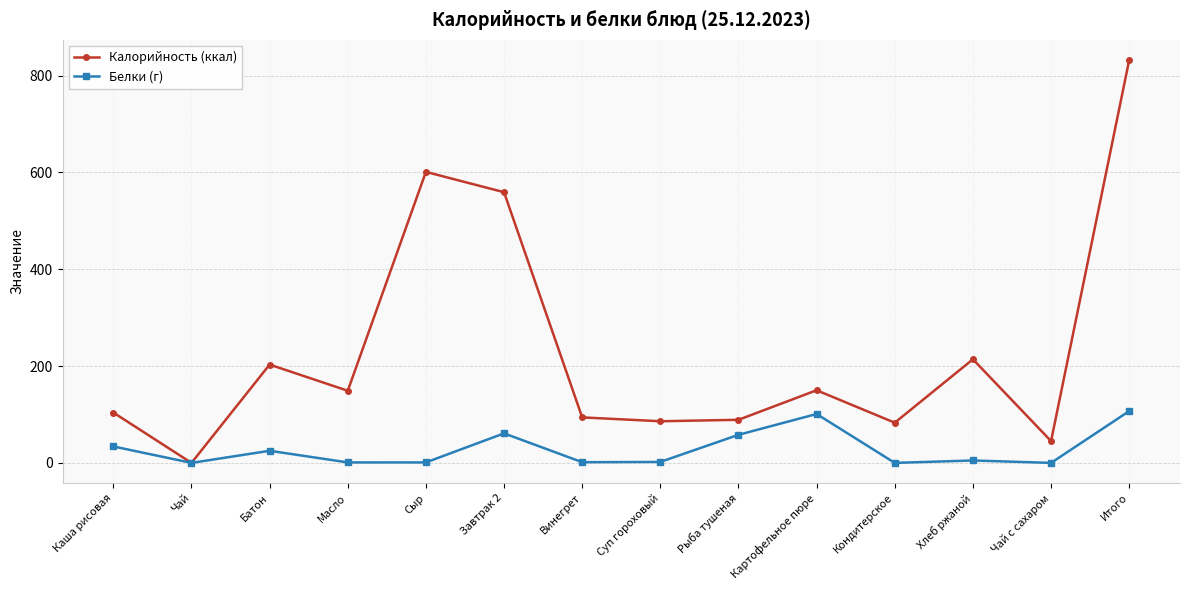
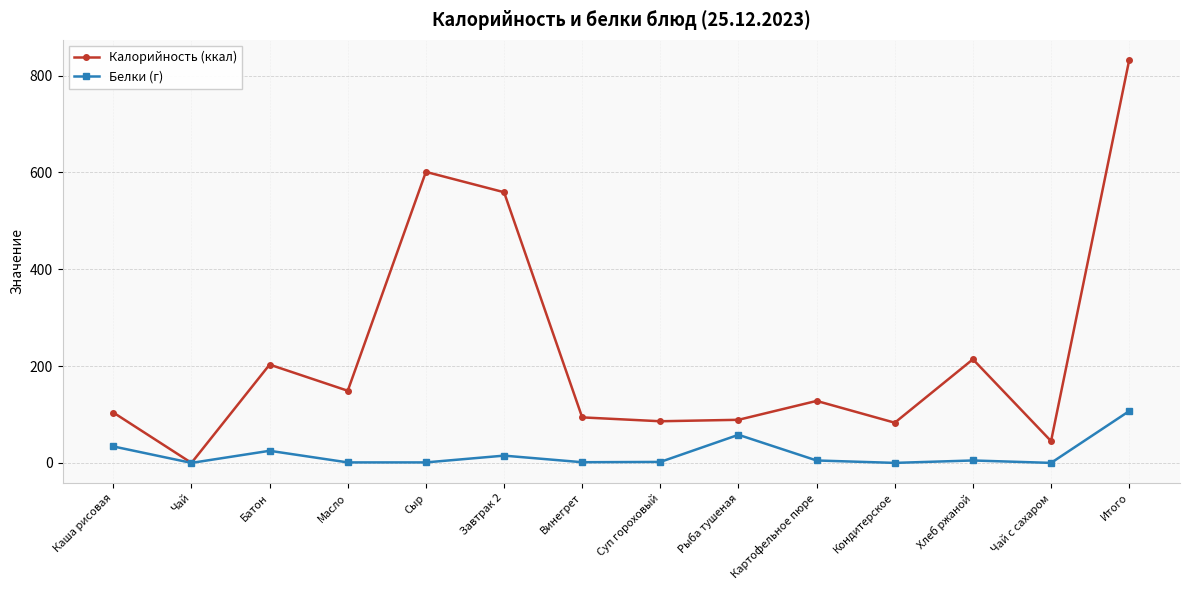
Белки (г), Завтрак 2: 60 -> 20
Калорийность (ккал), Картофельное пюре: 150 -> 130
Белки (г), Картофельное пюре: 100 -> 10
